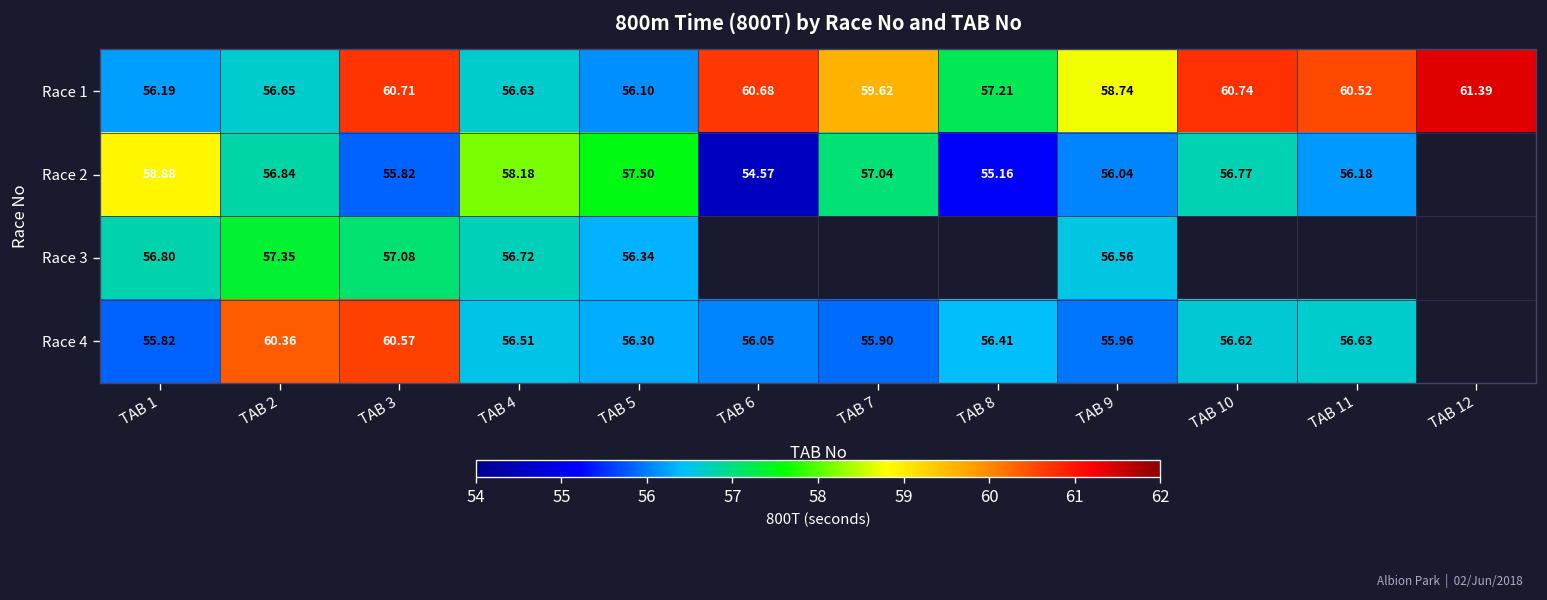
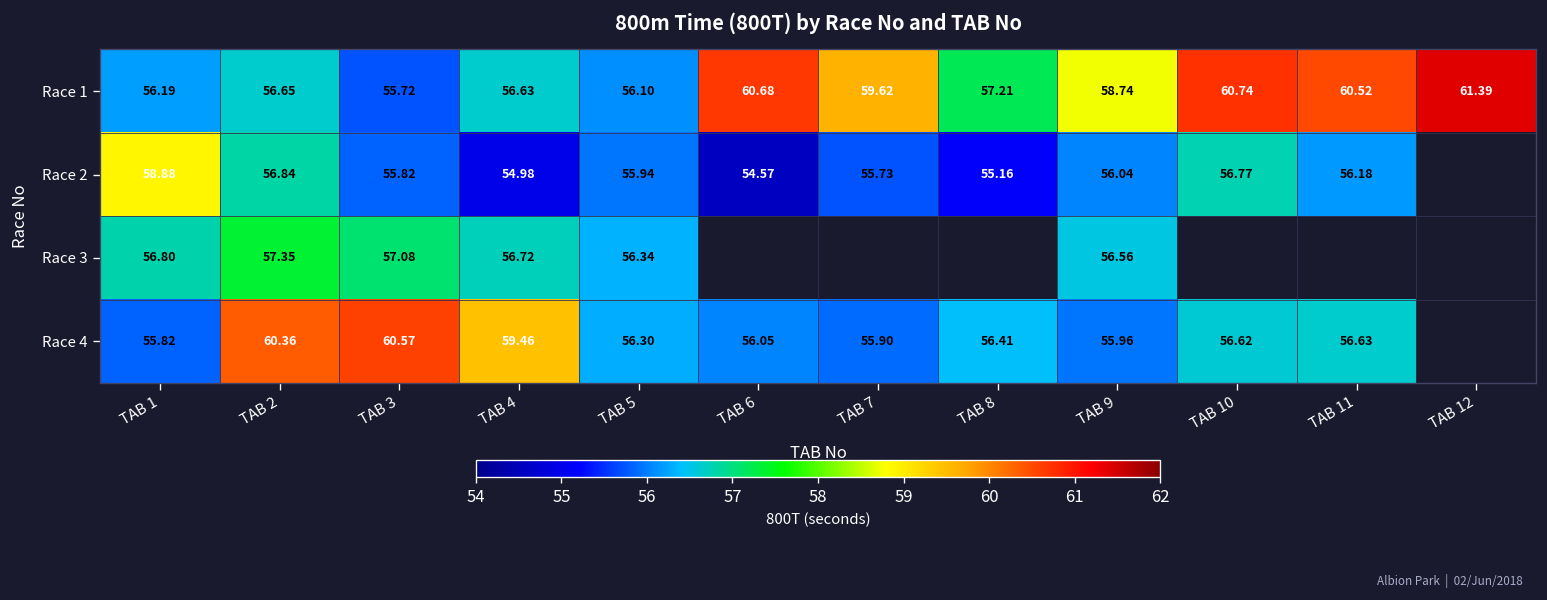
Race 1, TAB 3: 60.71 -> 55.72
Race 2, TAB 4: 58.18 -> 54.98
Race 2, TAB 5: 57.50 -> 55.94
Race 2, TAB 7: 57.04 -> 55.73
Race 4, TAB 4: 56.51 -> 59.46
